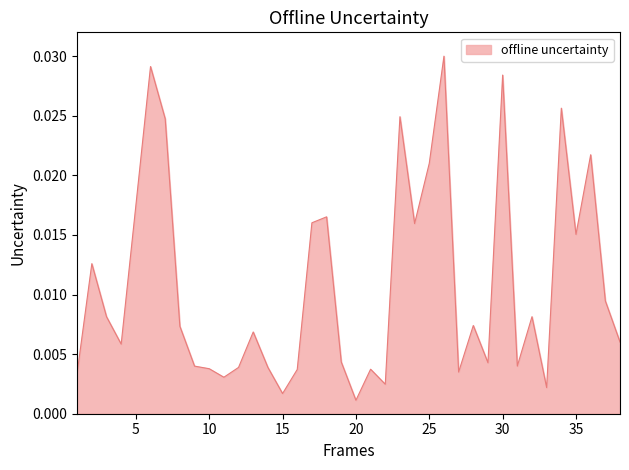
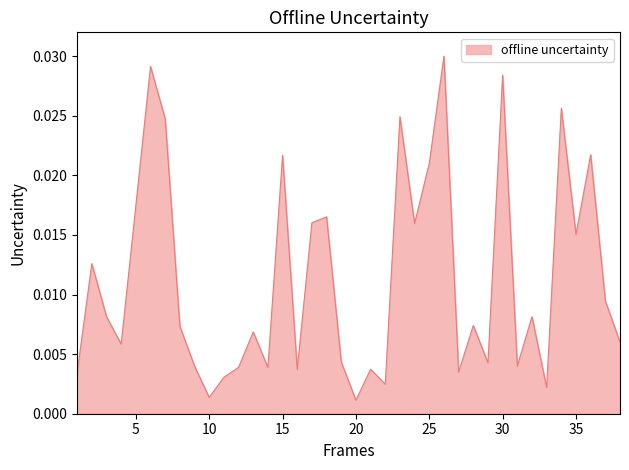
10: 0.0038 -> 0.0014
15: 0.0017 -> 0.0217
